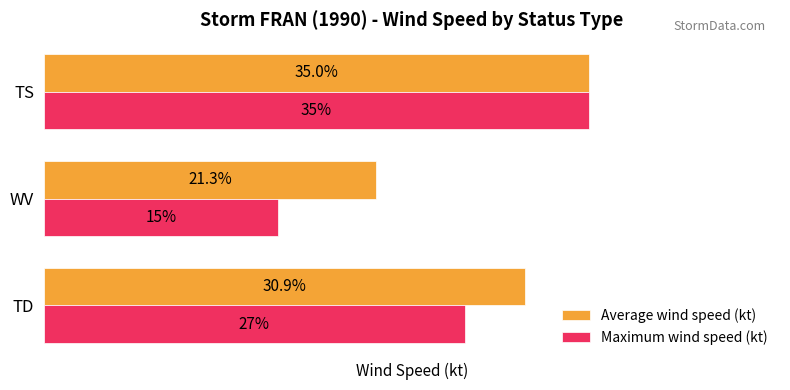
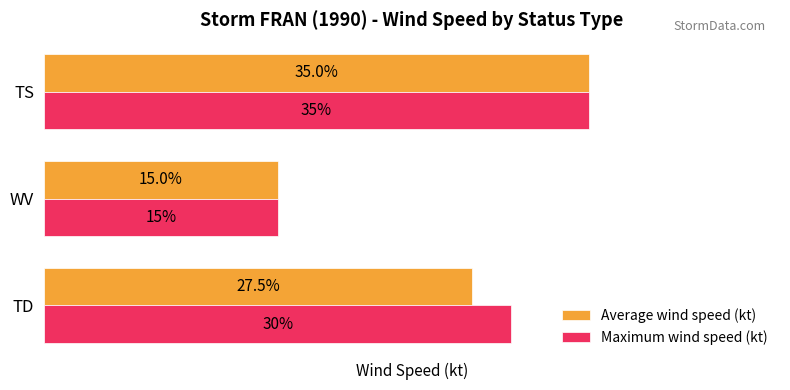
Average wind speed (kt), WV: 21.3% -> 15.0%
Average wind speed (kt), TD: 30.9% -> 27.5%
Maximum wind speed (kt), TD: 27% -> 30%
